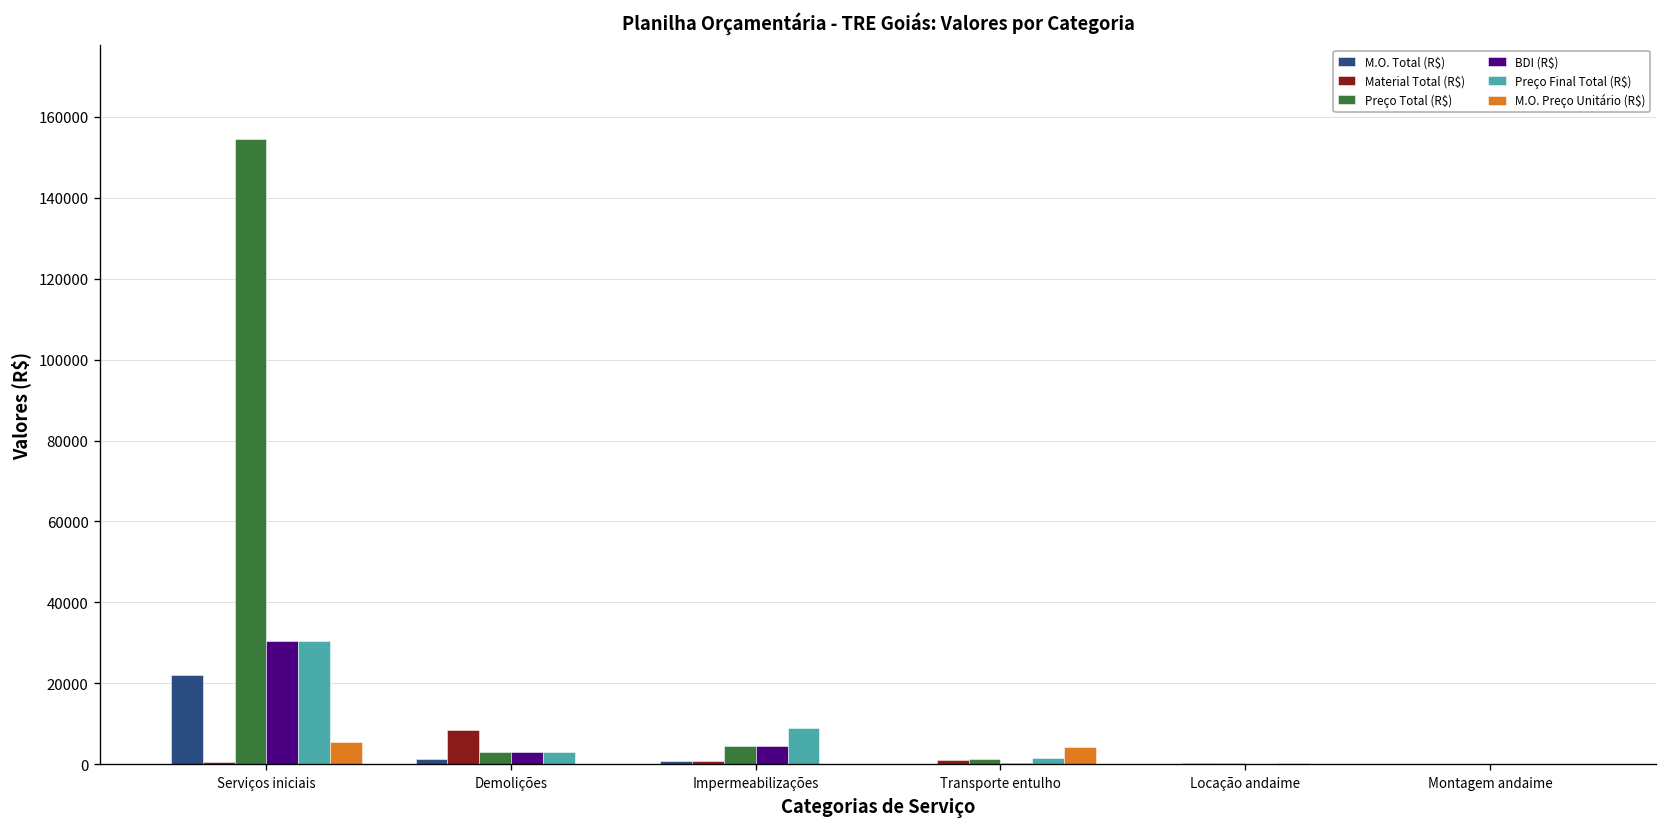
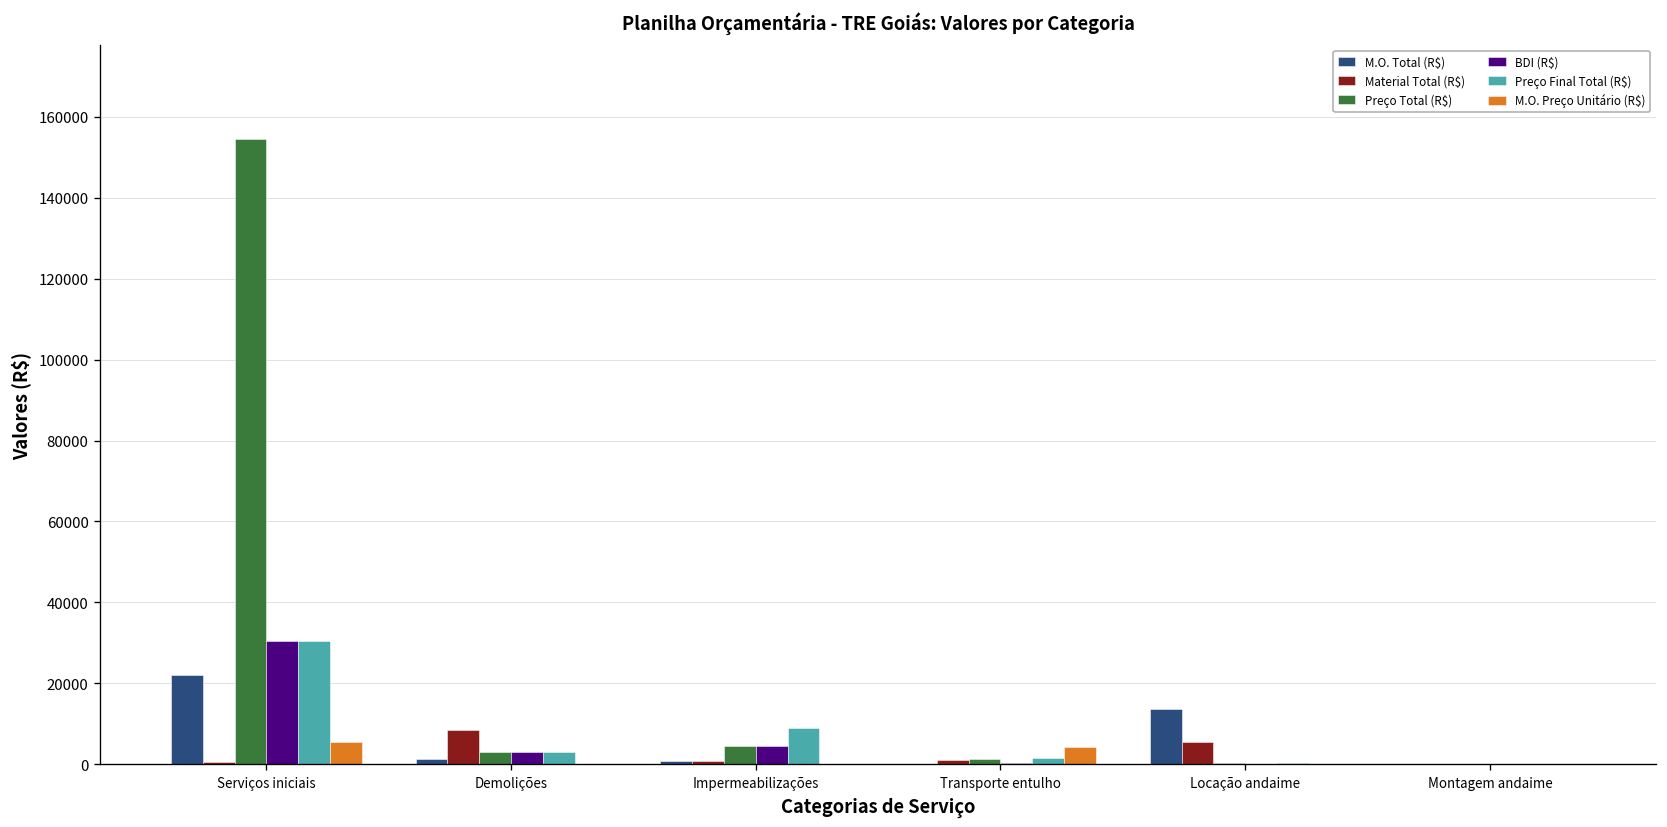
M.O. Total (R$), Locação andaime: 0 -> 14000
Material Total (R$), Locação andaime: 0 -> 6000
